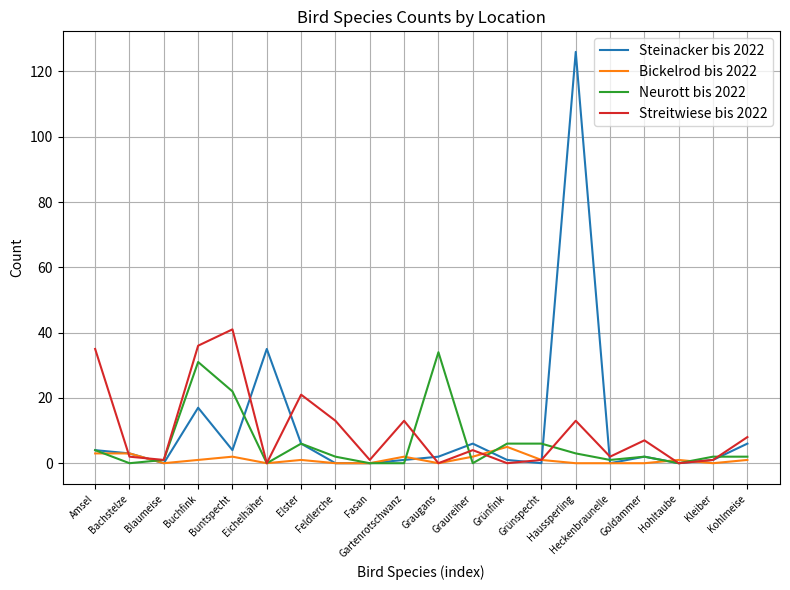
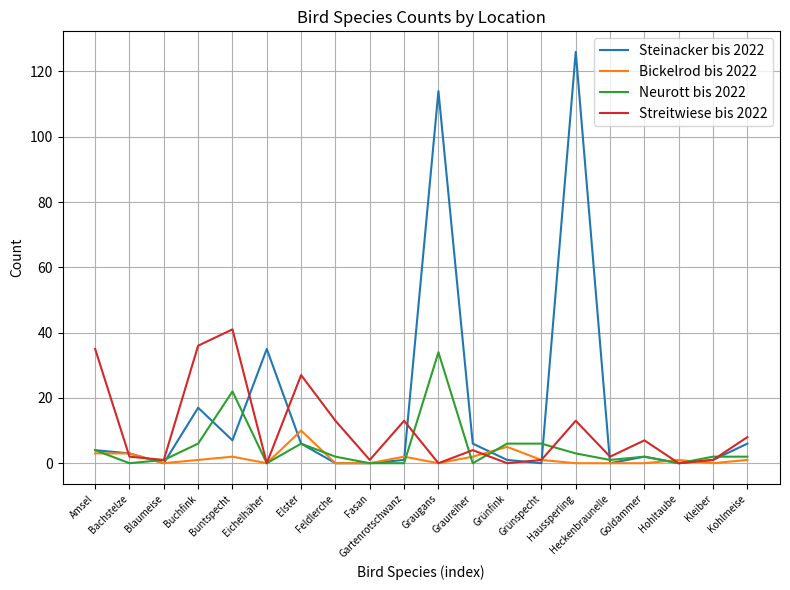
Neurott bis 2022, Buchfink: 31 -> 6
Steinacker bis 2022, Buntspecht: 4 -> 7
Bickelrod bis 2022, Elster: 1 -> 10
Streitwiese bis 2022, Elster: 21 -> 27
Steinacker bis 2022, Graugans: 2 -> 114
